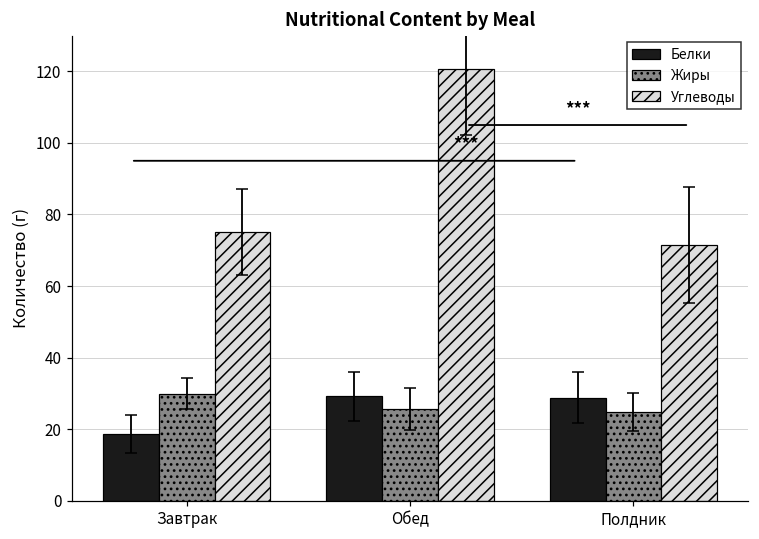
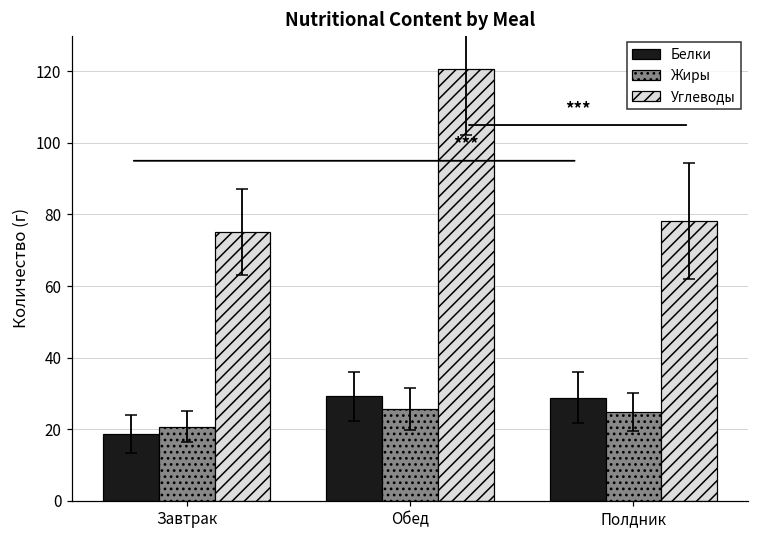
Жиры, Завтрак: 30 -> 21
Углеводы, Полдник: 72 -> 78
